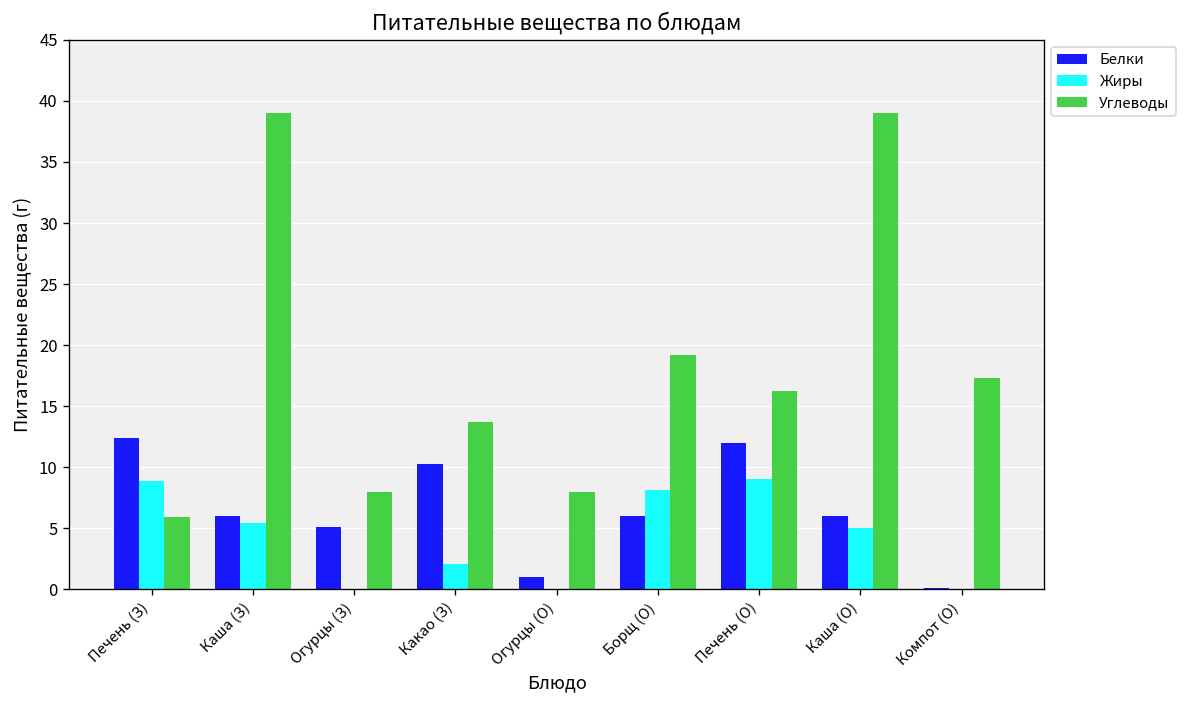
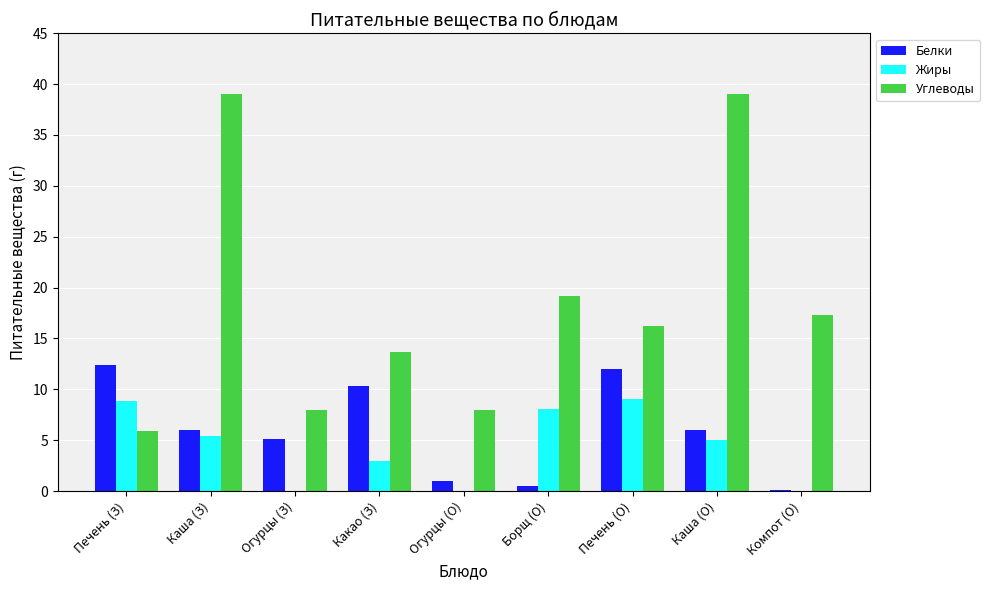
Жиры, Какао (З): 2.1 -> 3.0
Белки, Борщ (О): 6.0 -> 0.5
